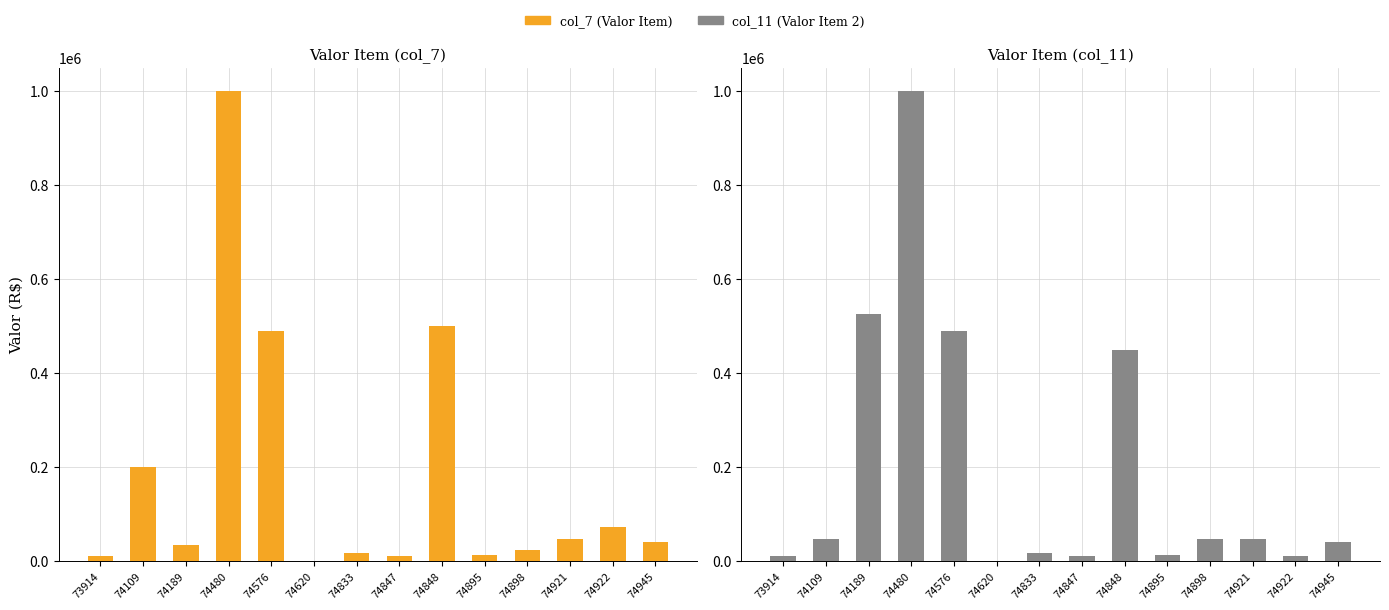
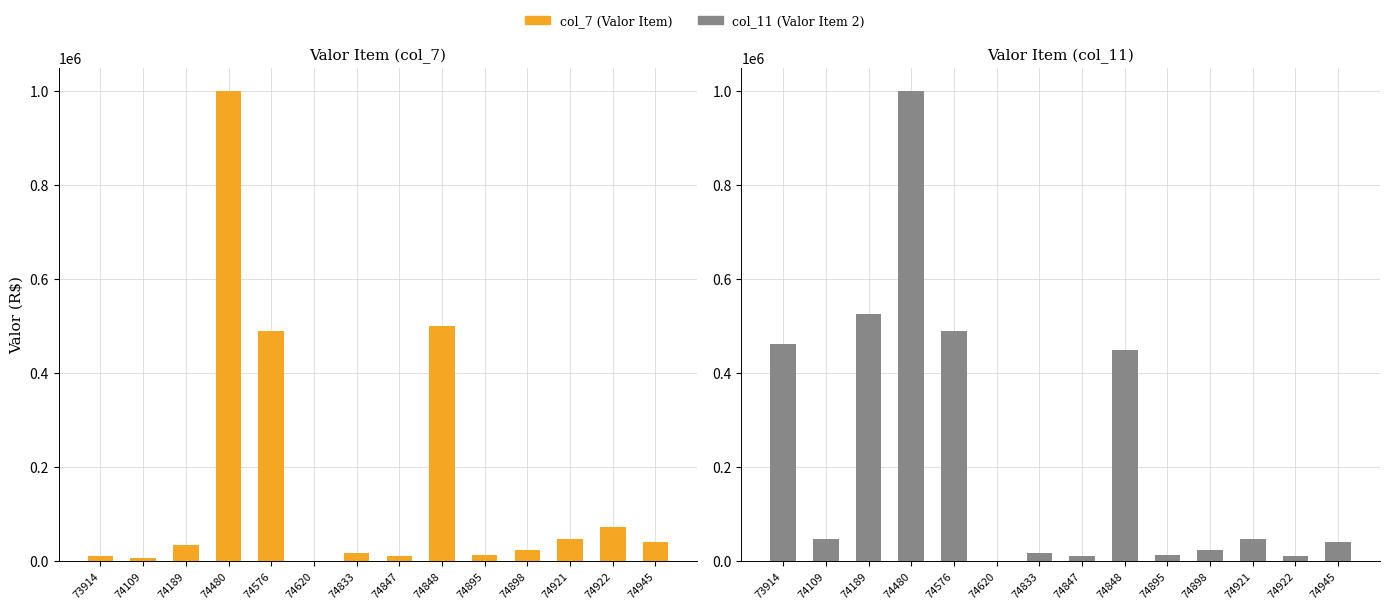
Valor Item (col_7), 74109: 200000 -> 10000
Valor Item (col_11), 73914: 10000 -> 460000
Valor Item (col_11), 74898: 50000 -> 20000
